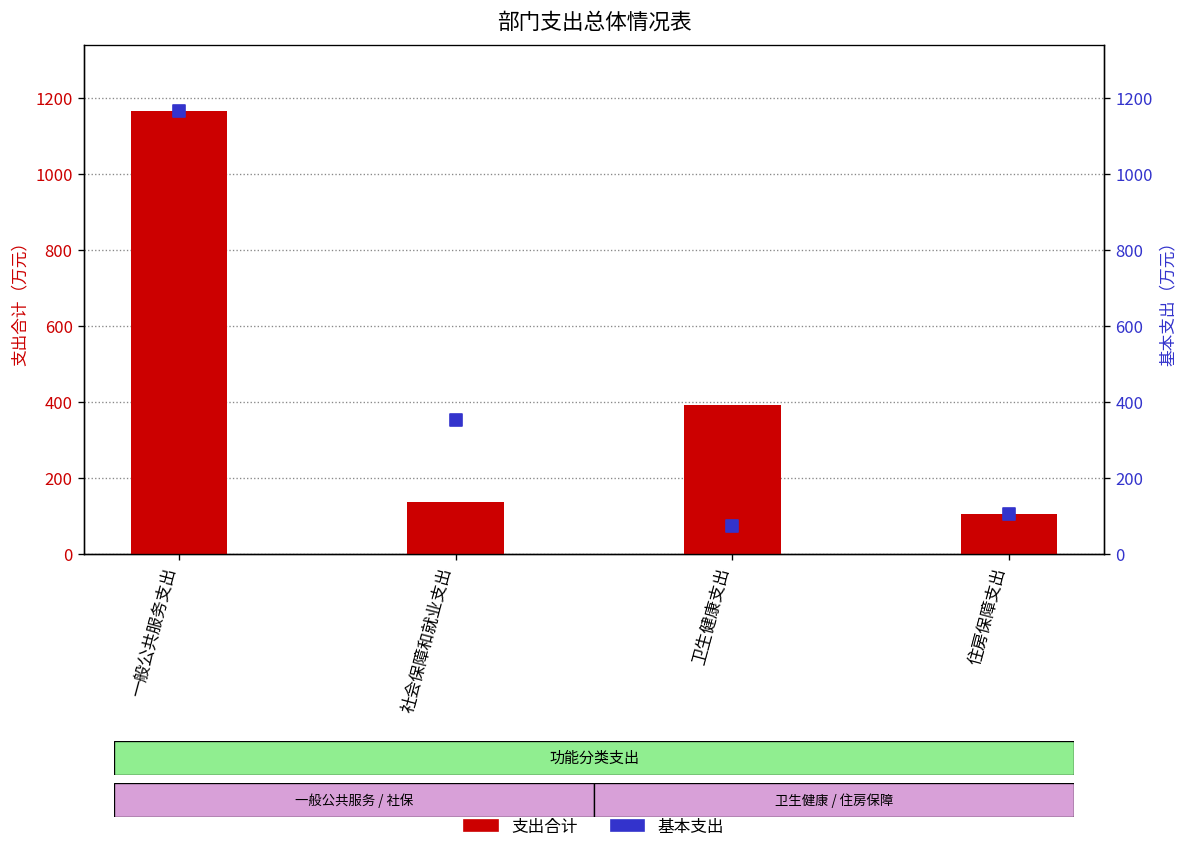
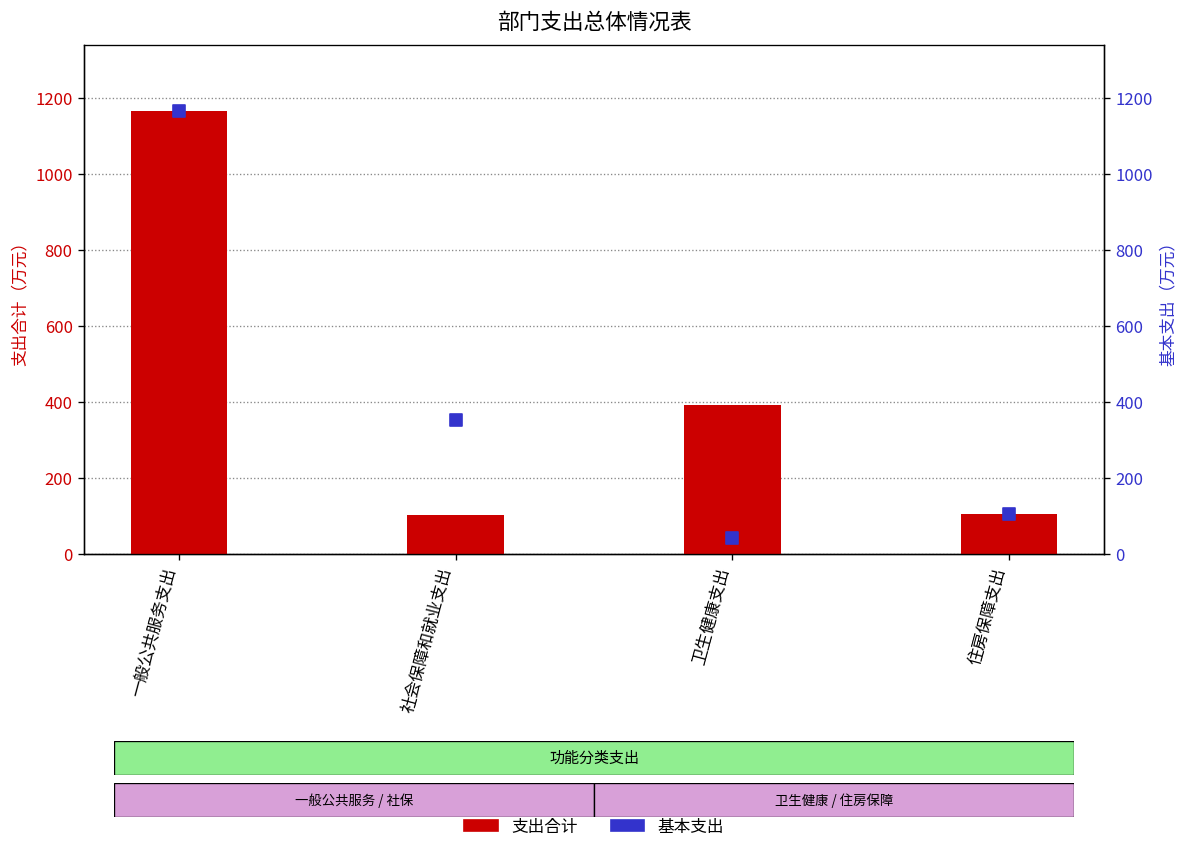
支出合计, 社会保障和就业支出: 140 -> 100
基本支出, 卫生健康支出: 70 -> 40
